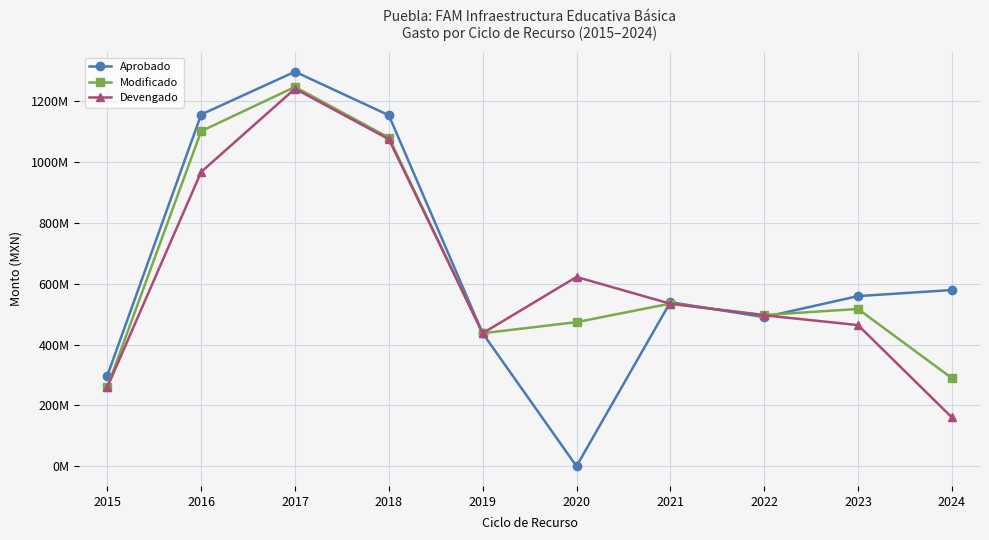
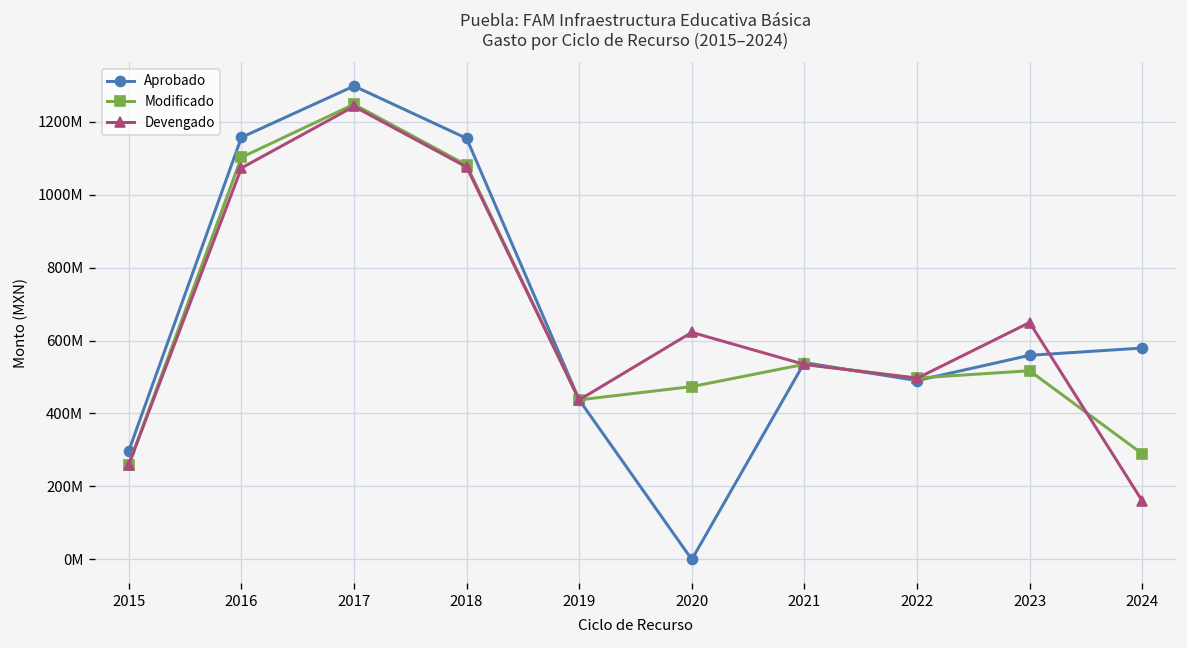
Devengado, 2016: 970000000 -> 1070000000
Devengado, 2023: 460000000 -> 650000000
